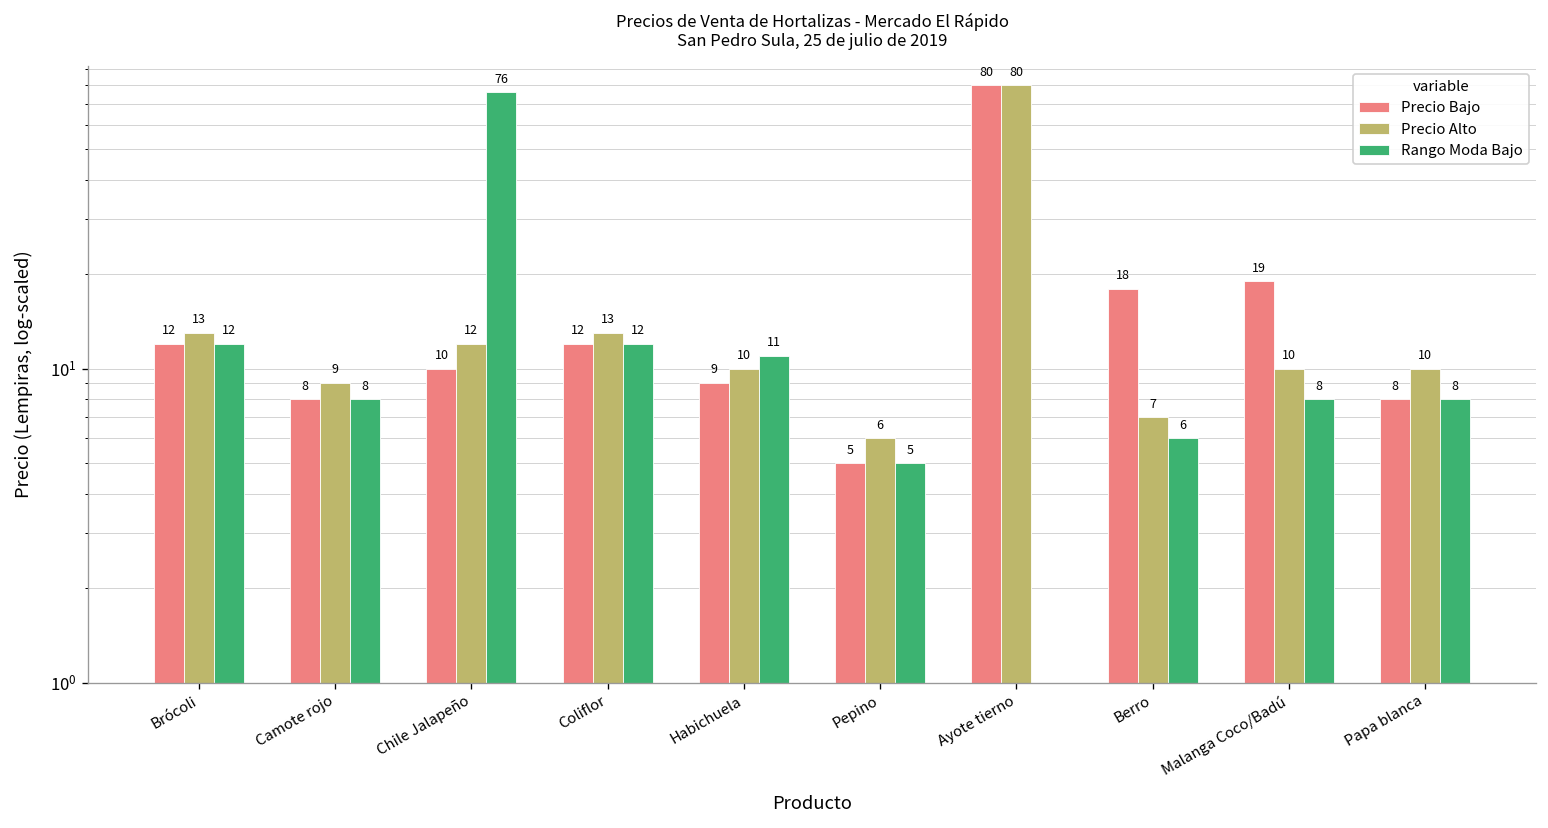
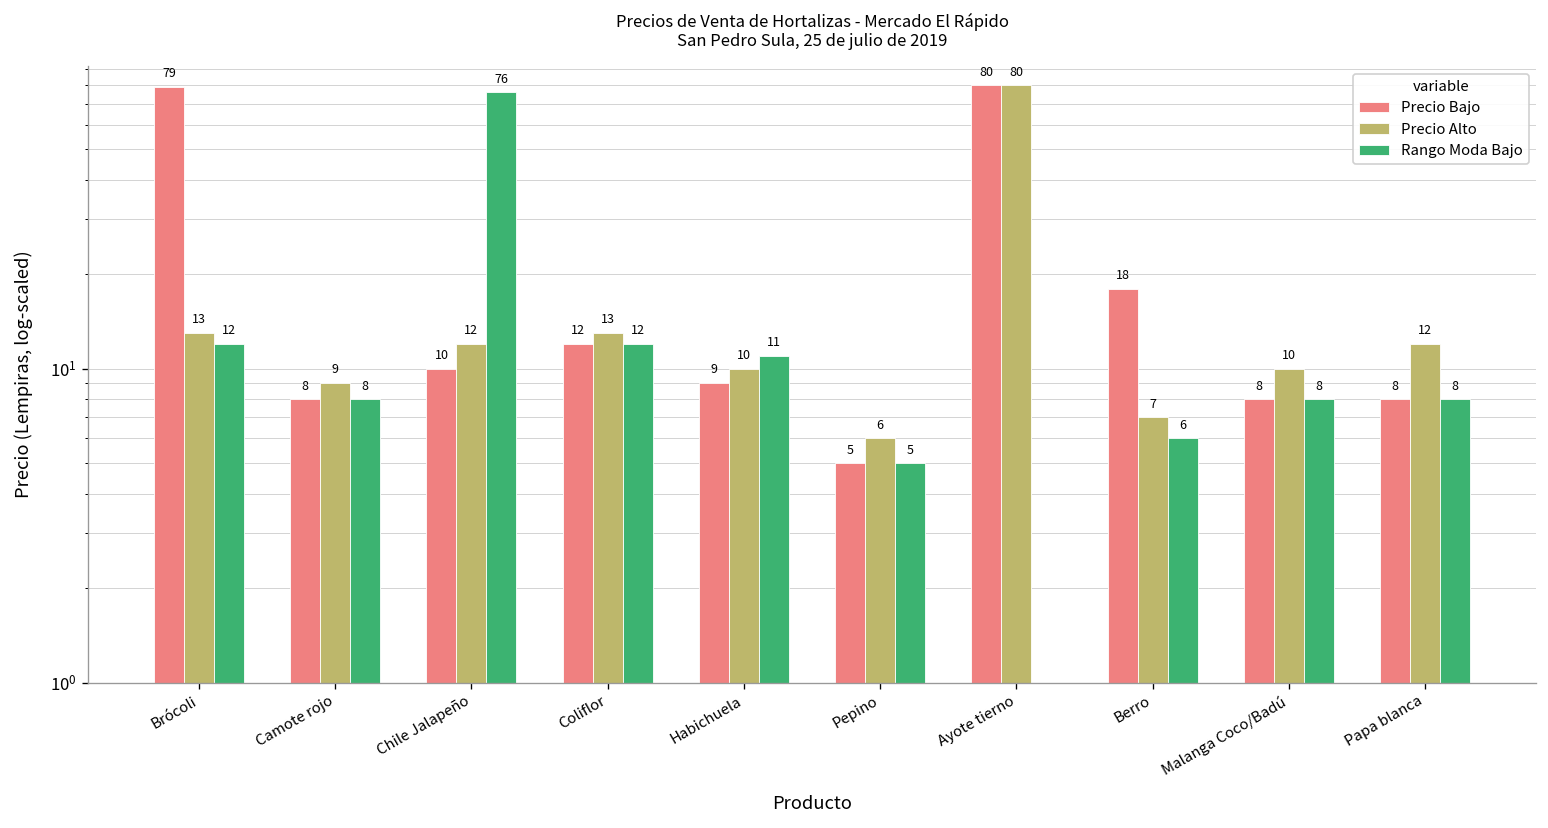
Precio Bajo, Brócoli: 12 -> 79
Precio Bajo, Malanga Coco/Badú: 19 -> 8
Precio Alto, Papa blanca: 10 -> 12
